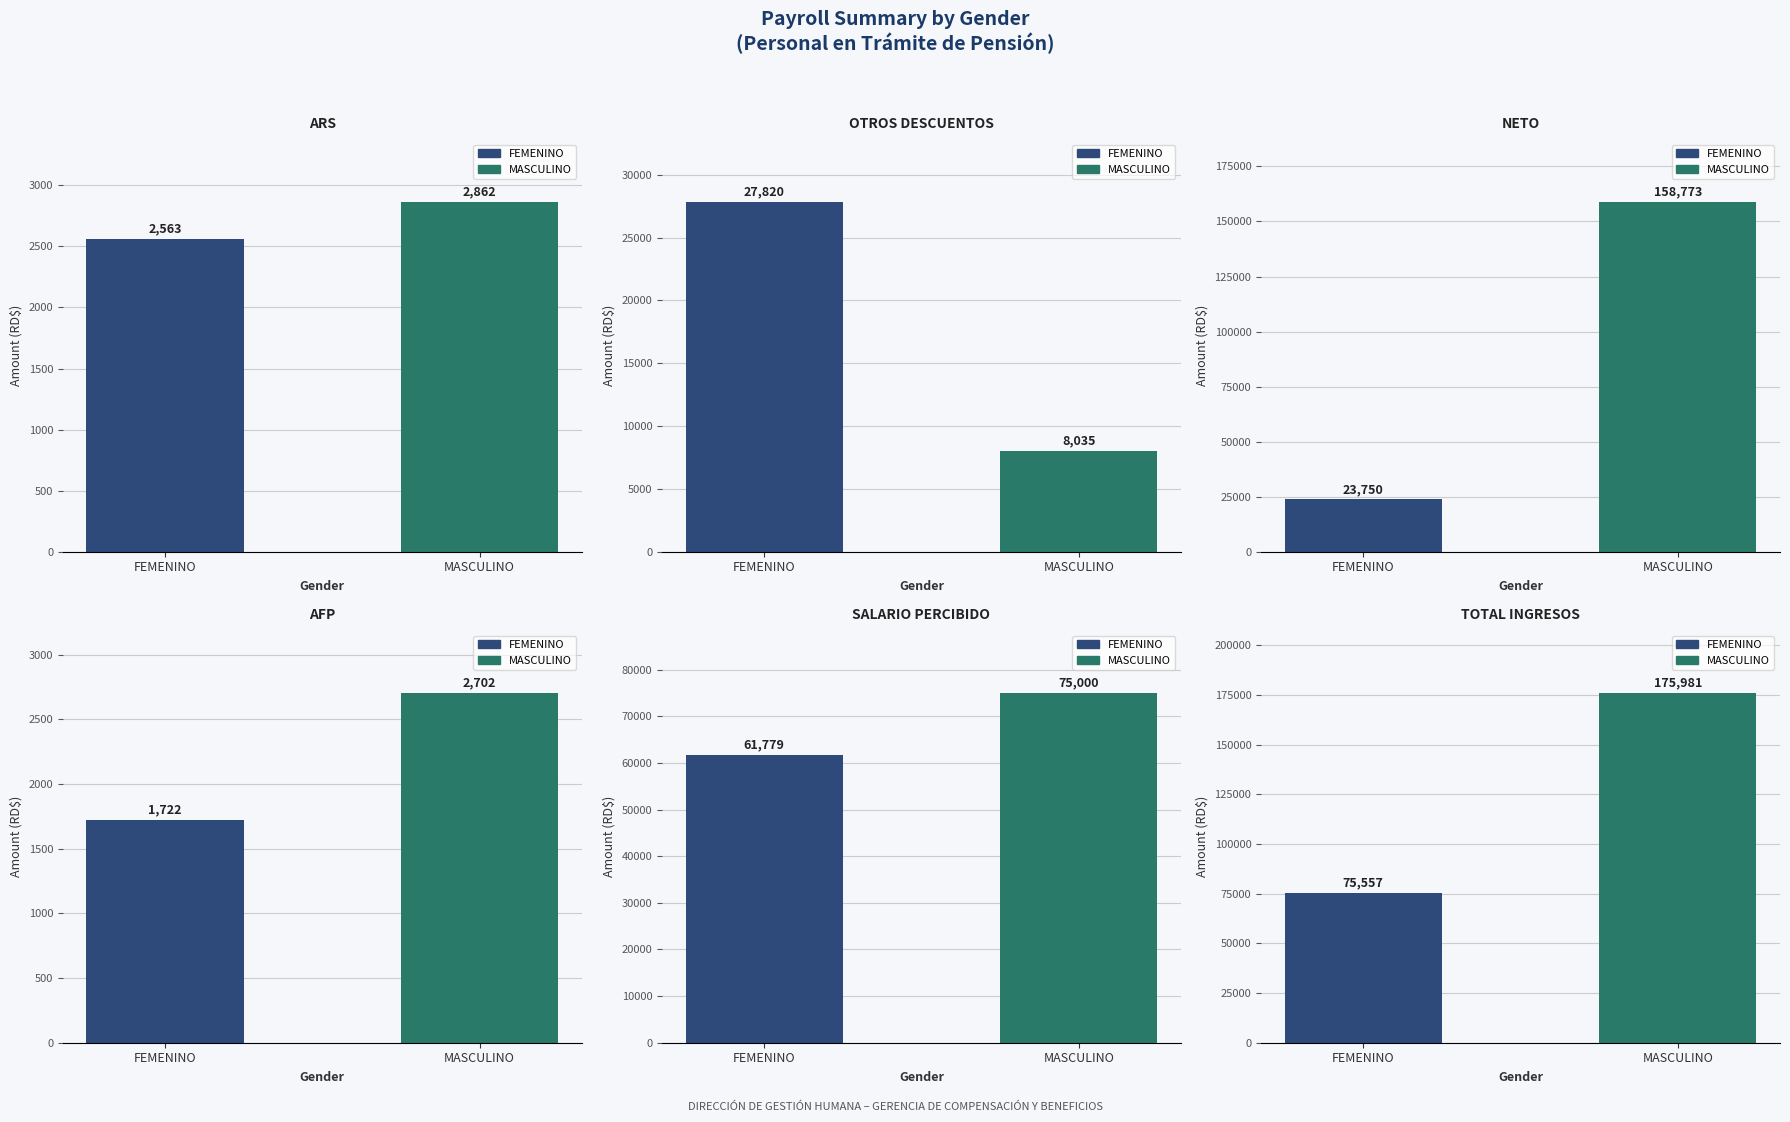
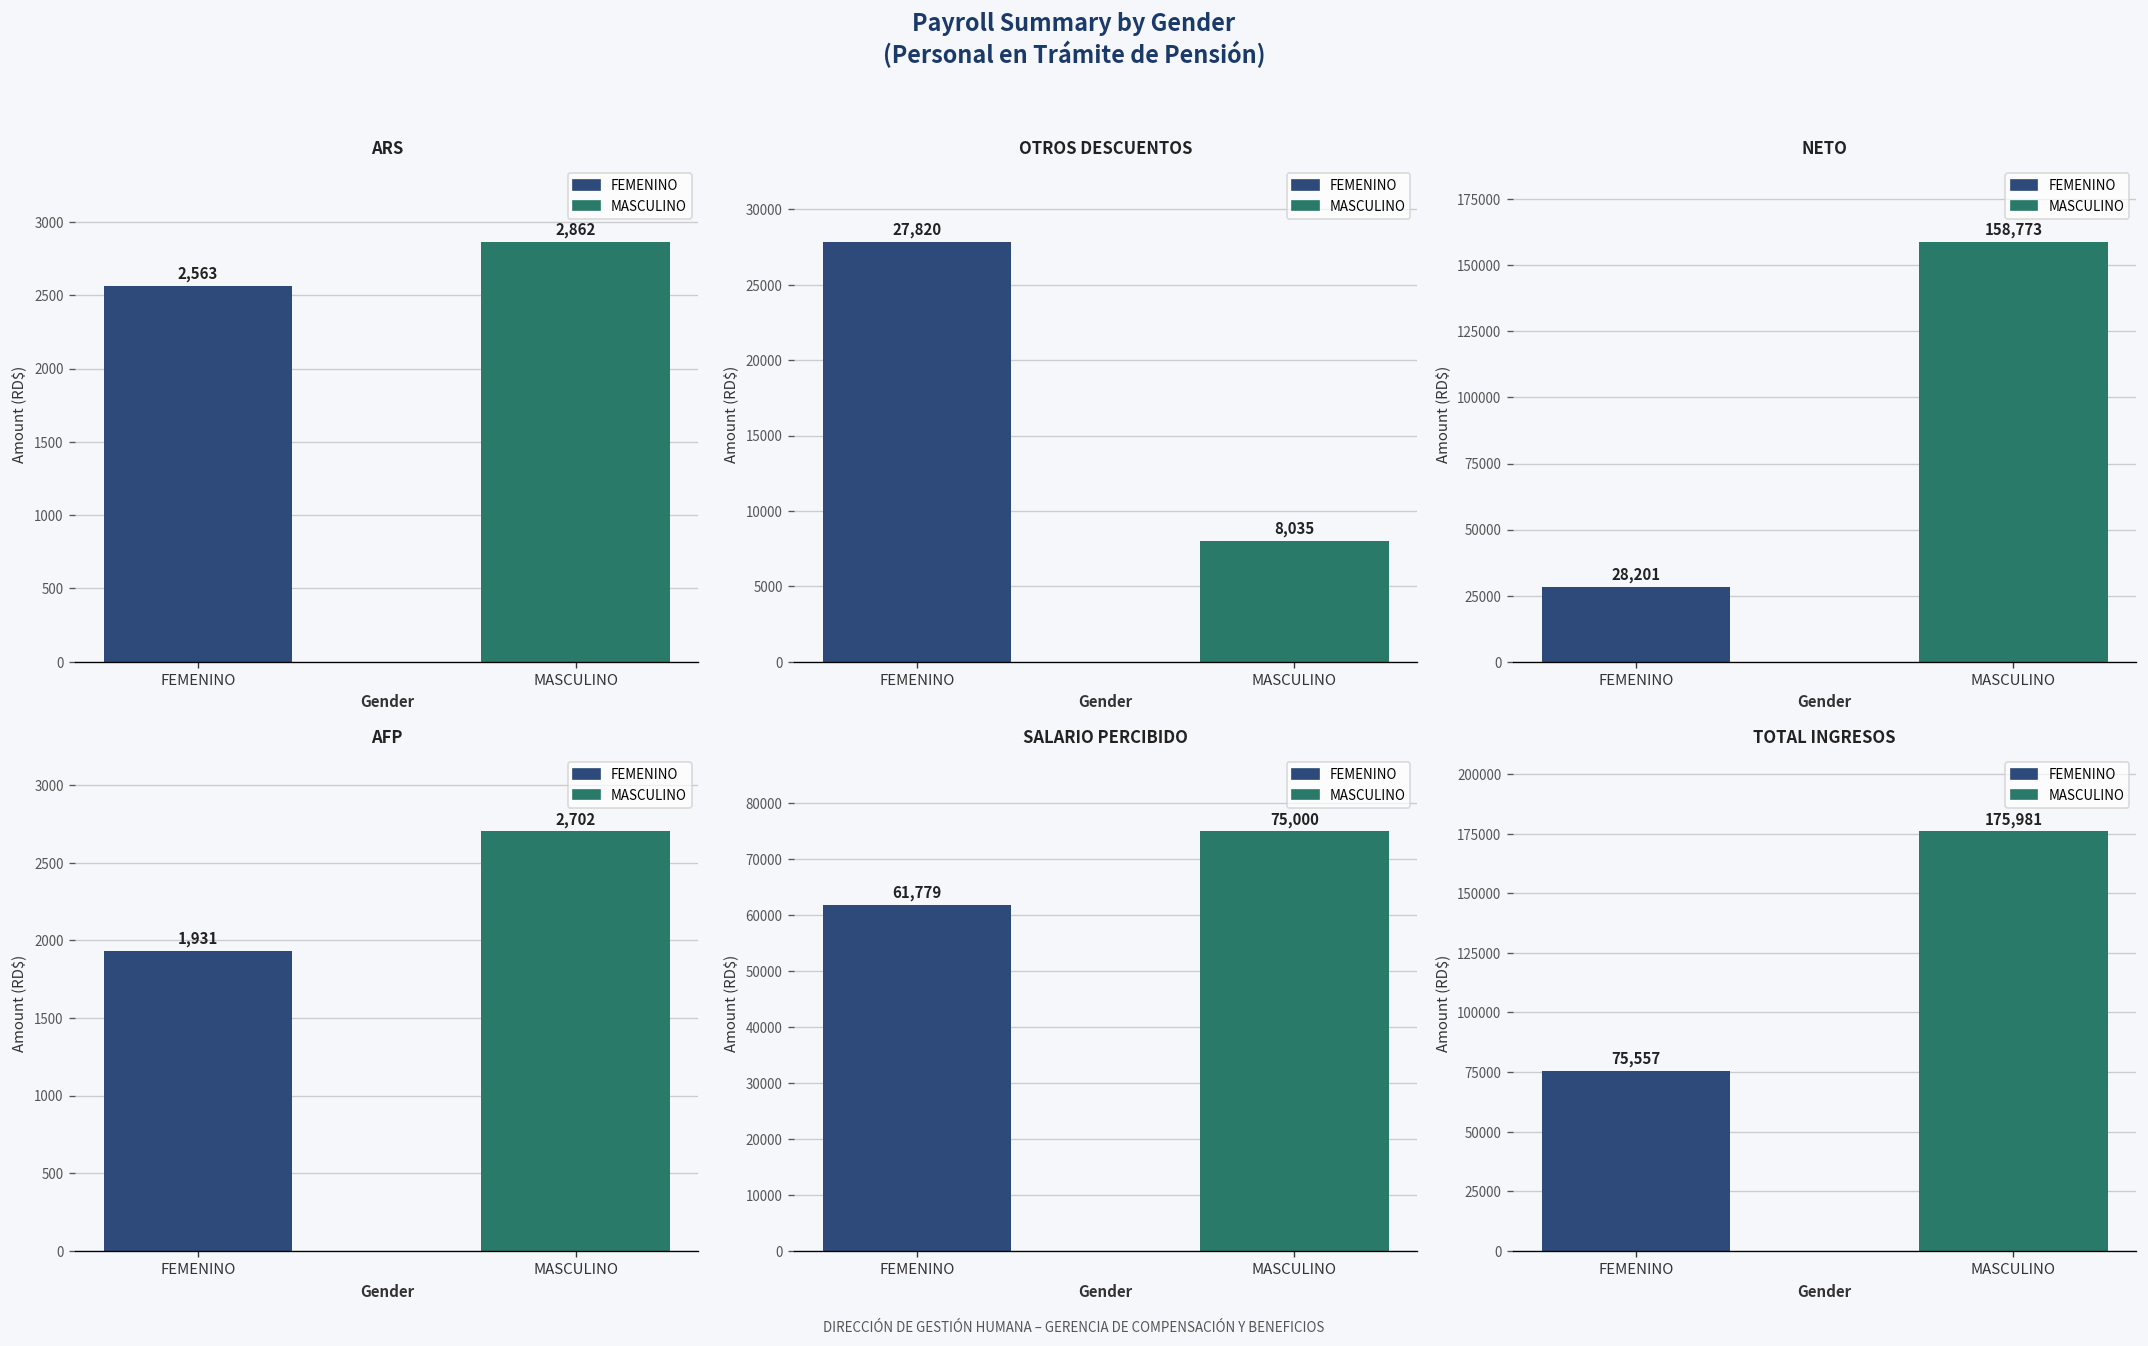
NETO, FEMENINO: 23,750 -> 28,201
AFP, FEMENINO: 1,722 -> 1,931
